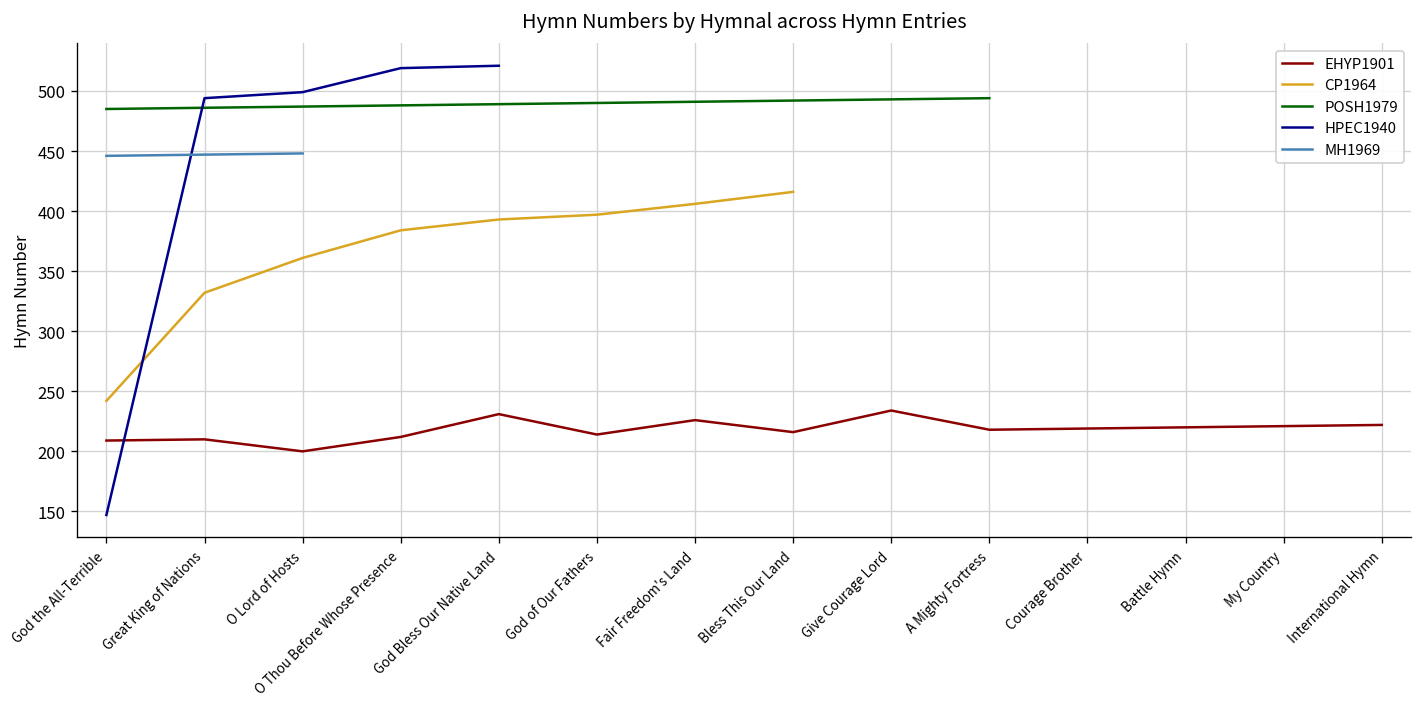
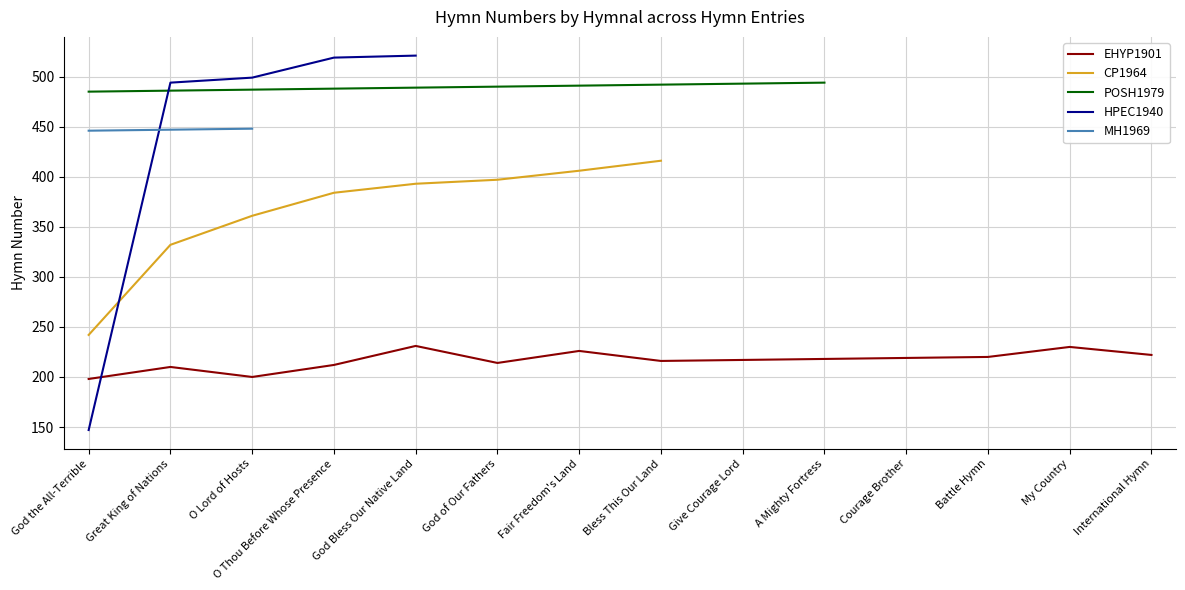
EHYP1901, God the All-Terrible: 209 -> 198
EHYP1901, Give Courage Lord: 234 -> 217
EHYP1901, My Country: 221 -> 230
